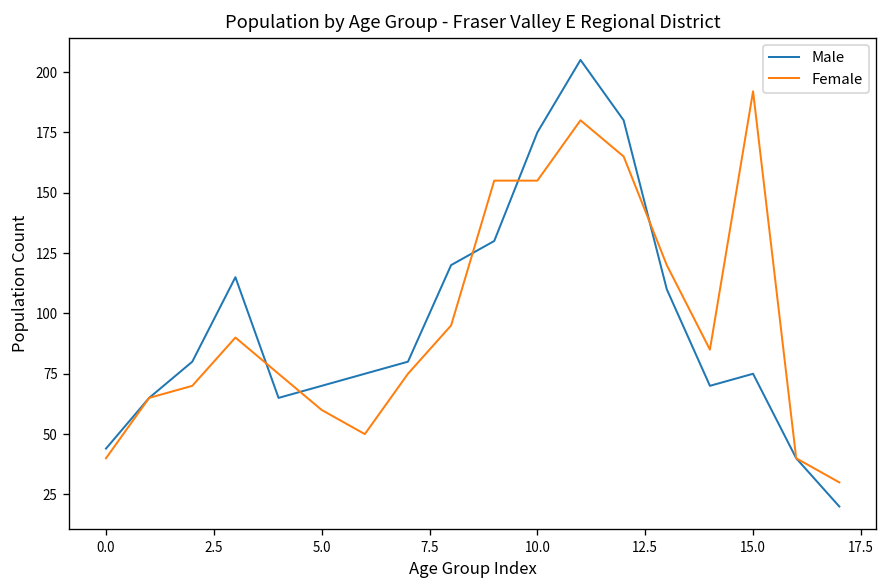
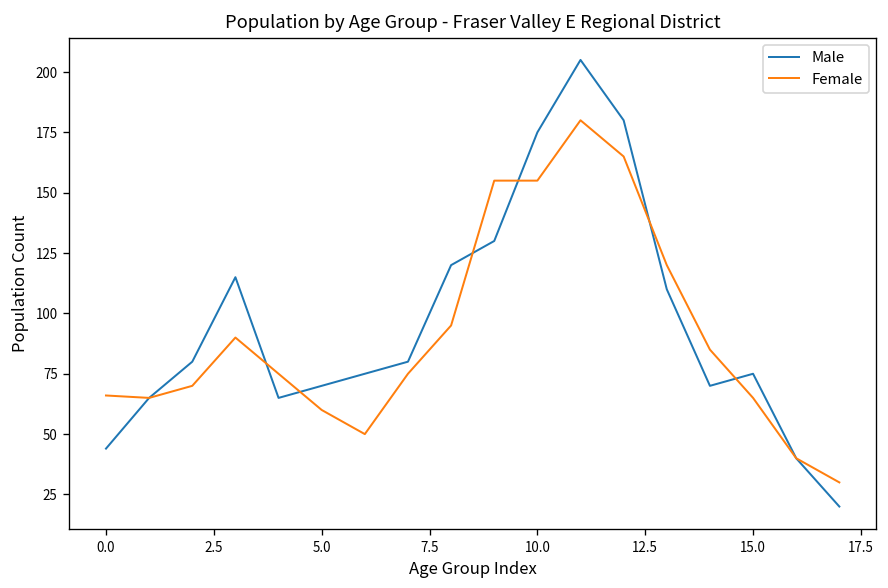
Female, 0.0: 40 -> 66
Female, 15.0: 192 -> 65
